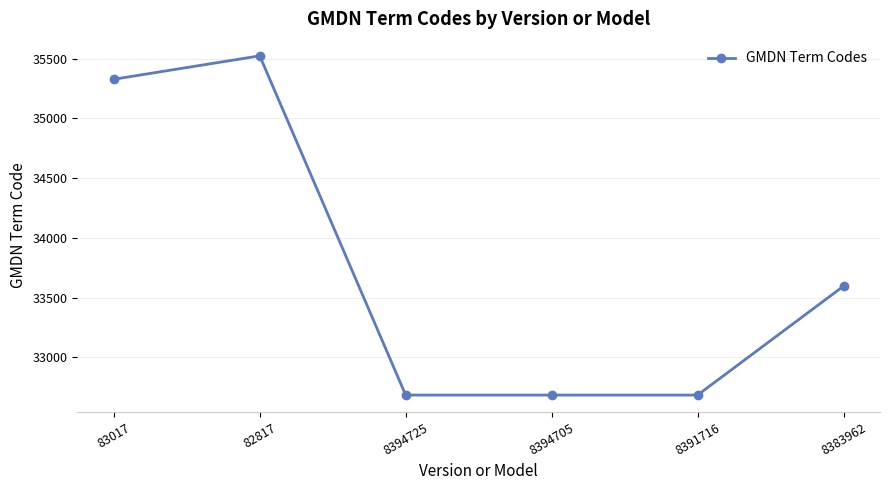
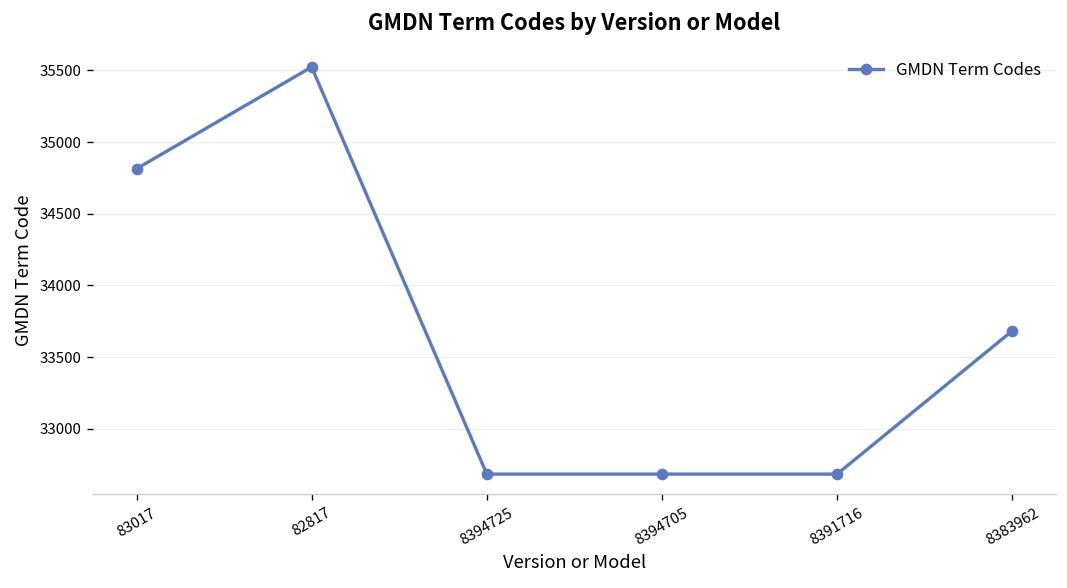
83017: 35330 -> 34810
8383962: 33600 -> 33680
